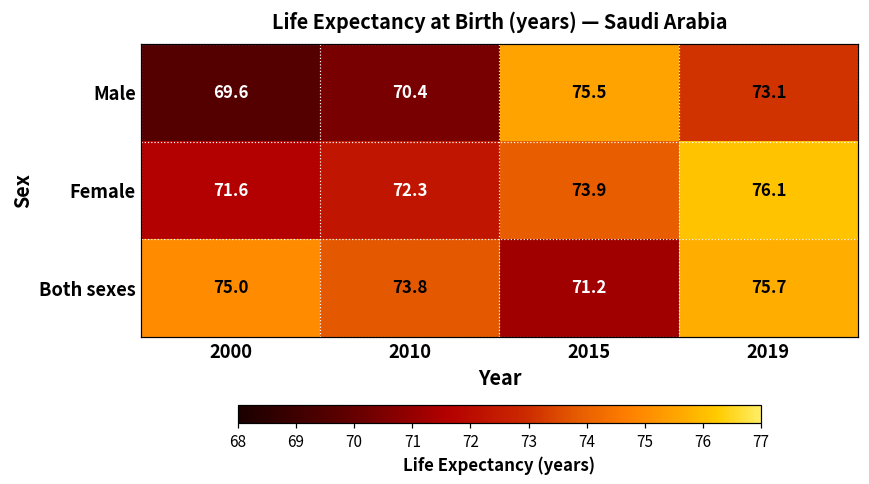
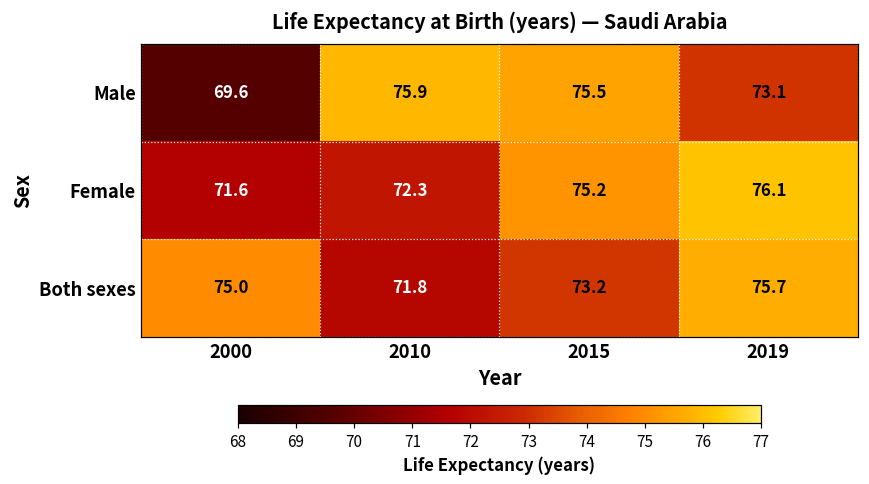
Male, 2010: 70.4 -> 75.9
Female, 2015: 73.9 -> 75.2
Both sexes, 2010: 73.8 -> 71.8
Both sexes, 2015: 71.2 -> 73.2
